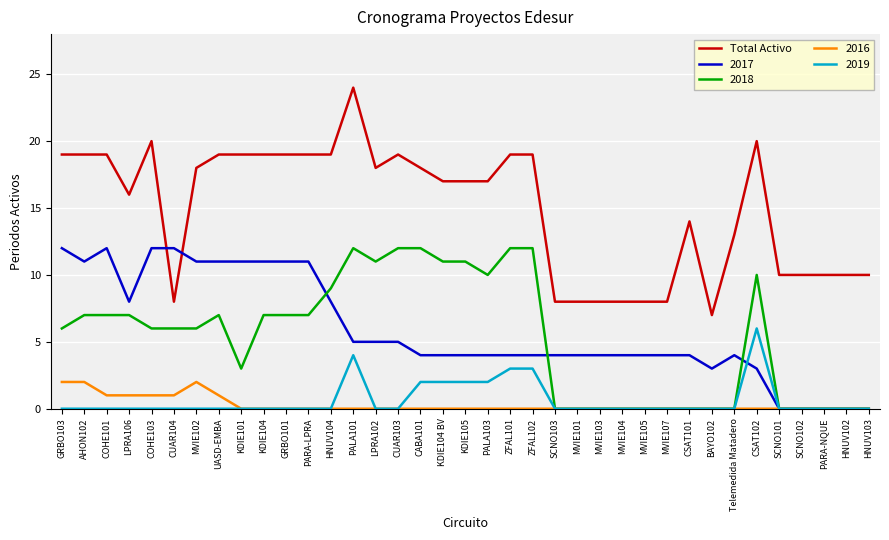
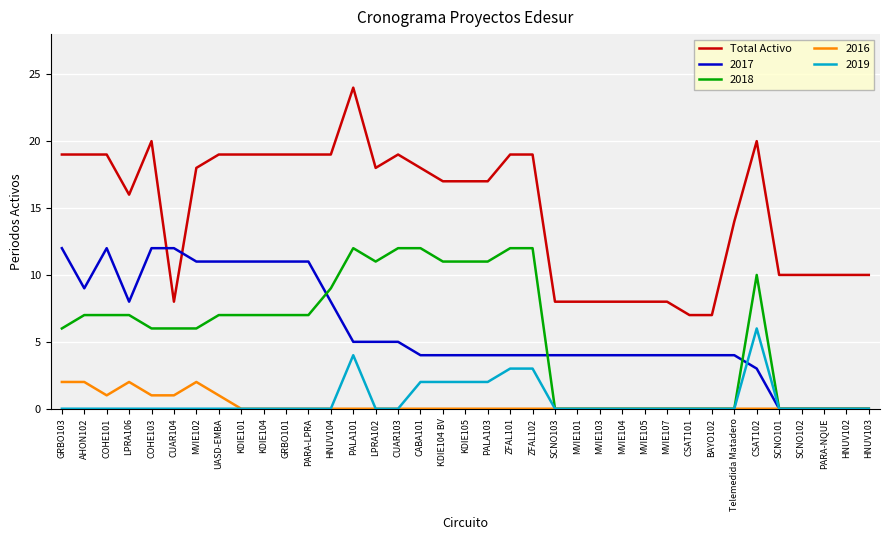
2017, AHON102: 11 -> 9
2016, LPRA106: 1 -> 2
2018, KDIE101: 3 -> 7
2018, PALA103: 10 -> 11
Total Activo, CSAT101: 14 -> 7
2017, BAYO102: 3 -> 4
Total Activo, Telemedida Matadero: 13 -> 14
